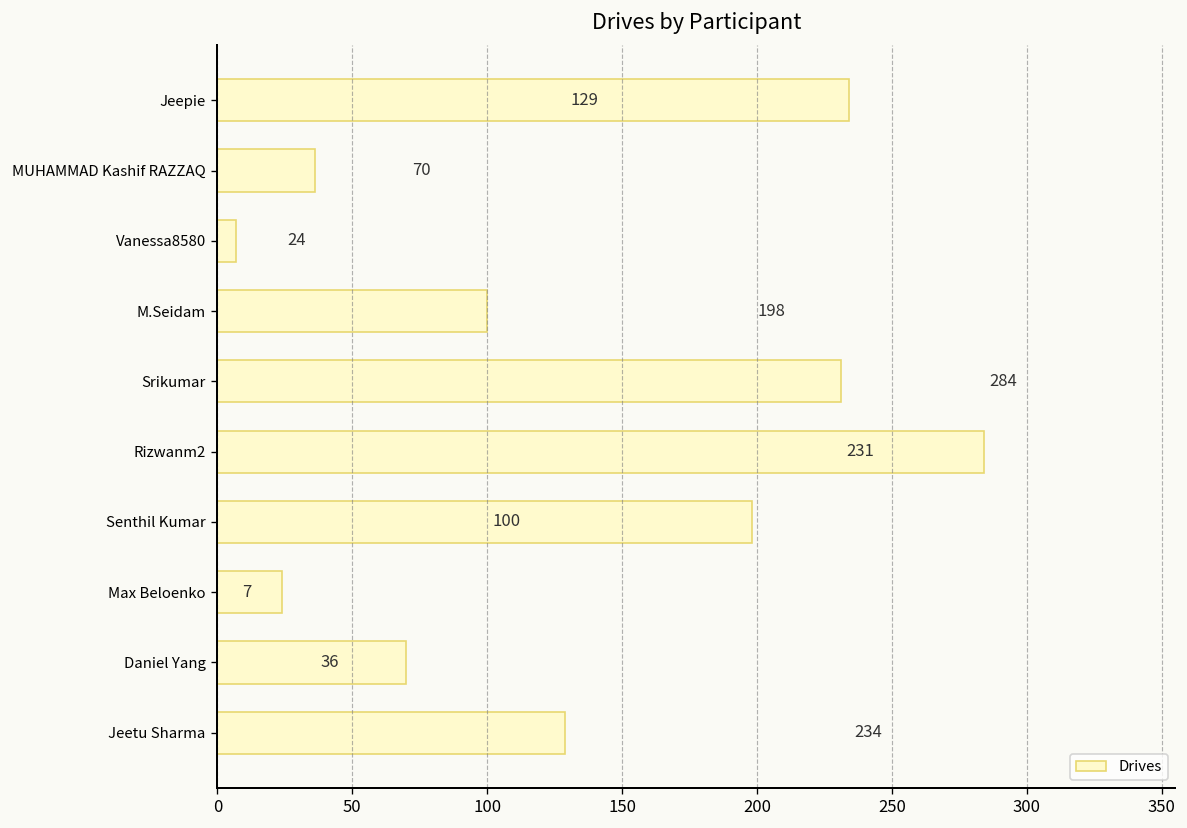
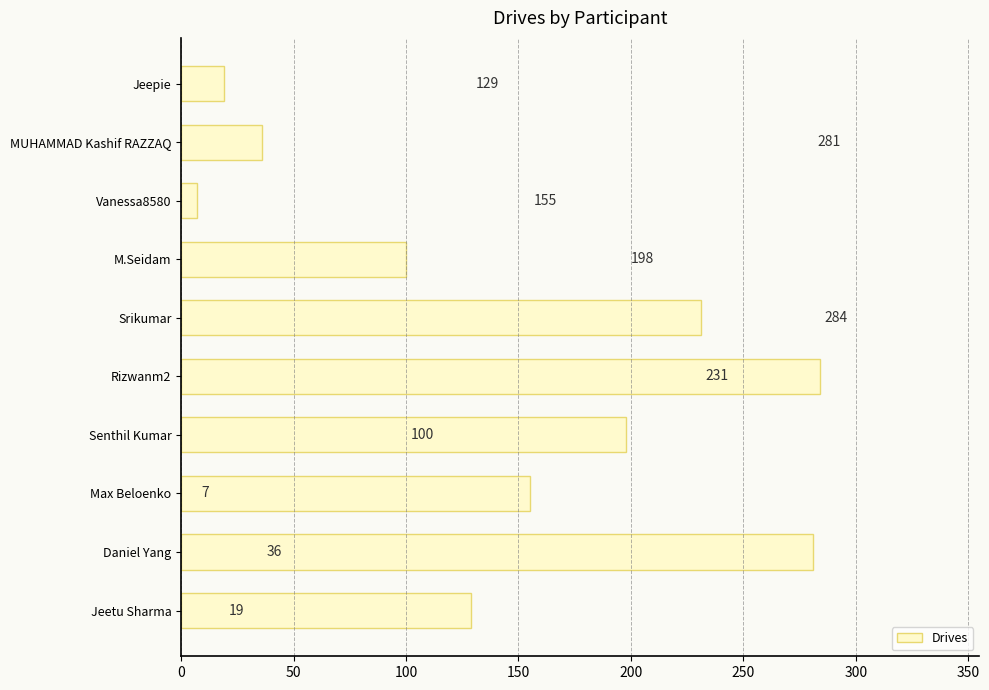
Jeepie: 234 -> 19
Max Beloenko: 24 -> 155
Daniel Yang: 70 -> 281
